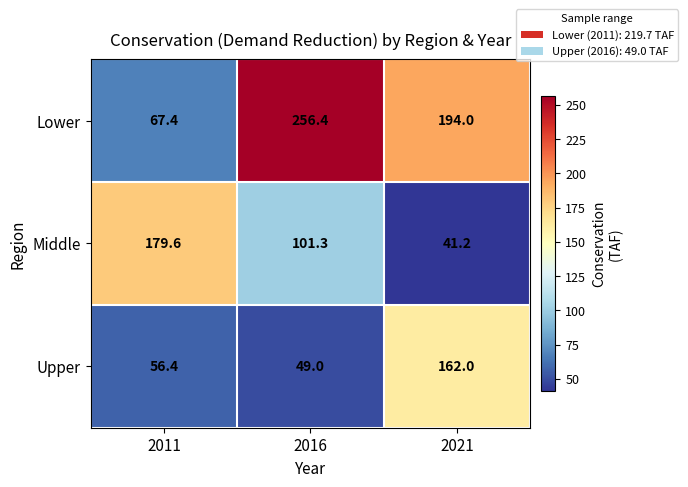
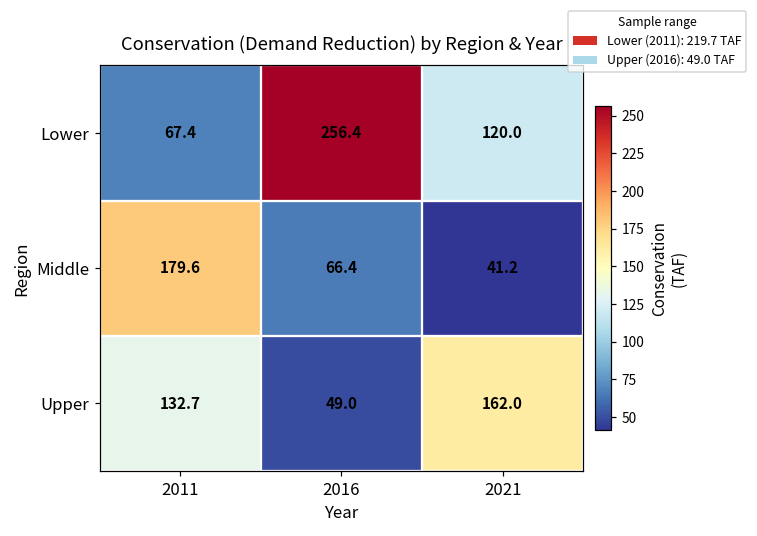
Lower, 2021: 194.0 -> 120.0
Middle, 2016: 101.3 -> 66.4
Upper, 2011: 56.4 -> 132.7
